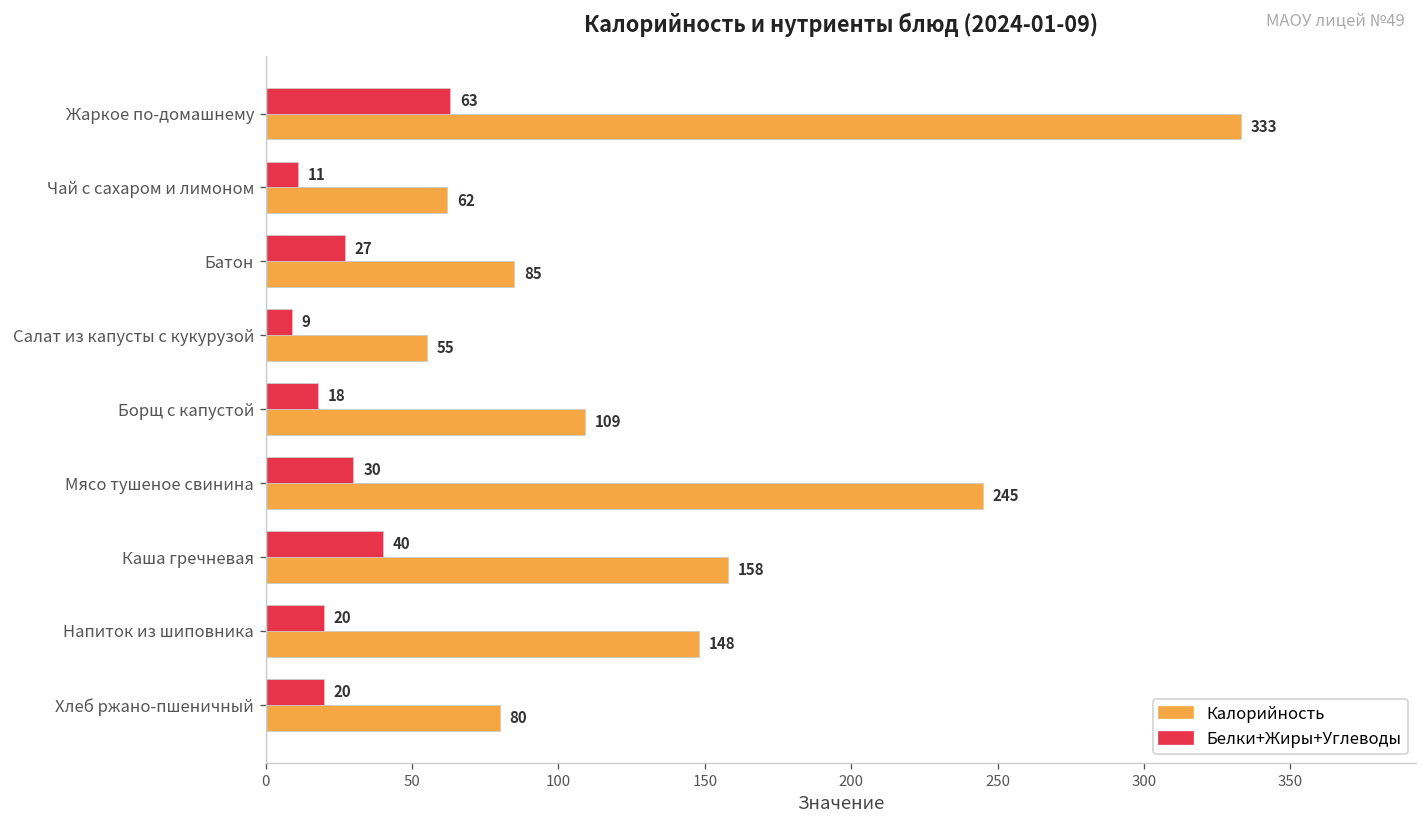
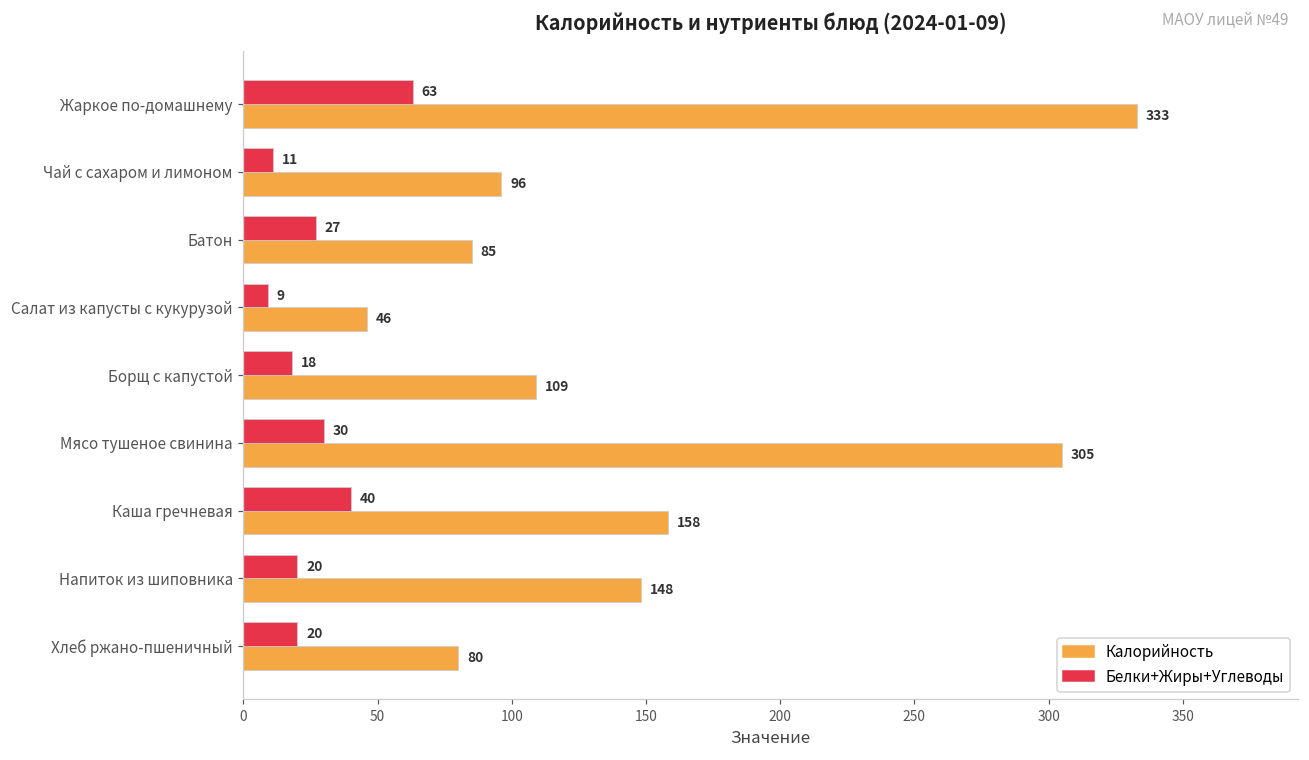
Калорийность, Чай с сахаром и лимоном: 62 -> 96
Калорийность, Салат из капусты с кукурузой: 55 -> 46
Калорийность, Мясо тушеное свинина: 245 -> 305
